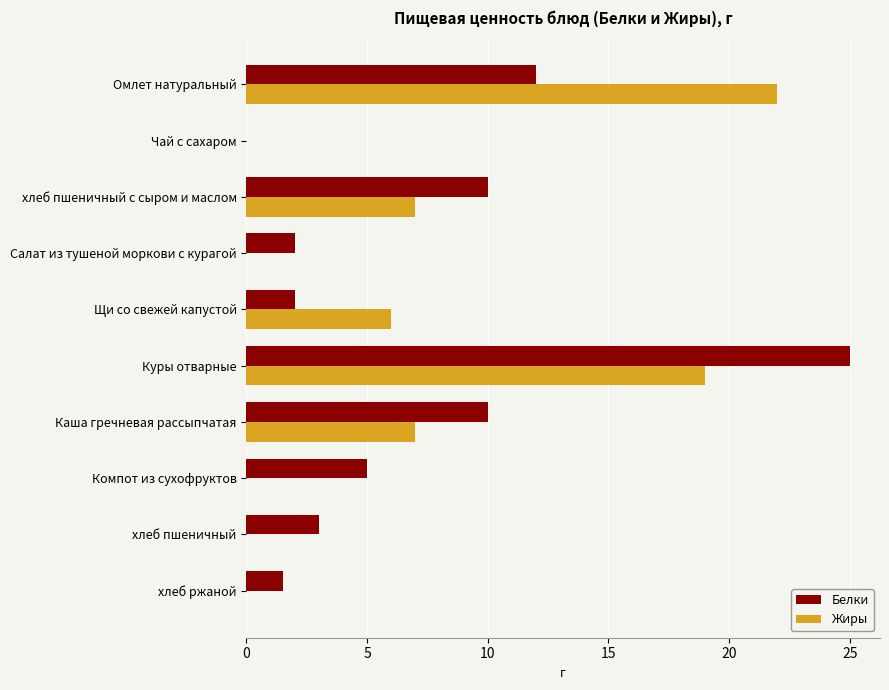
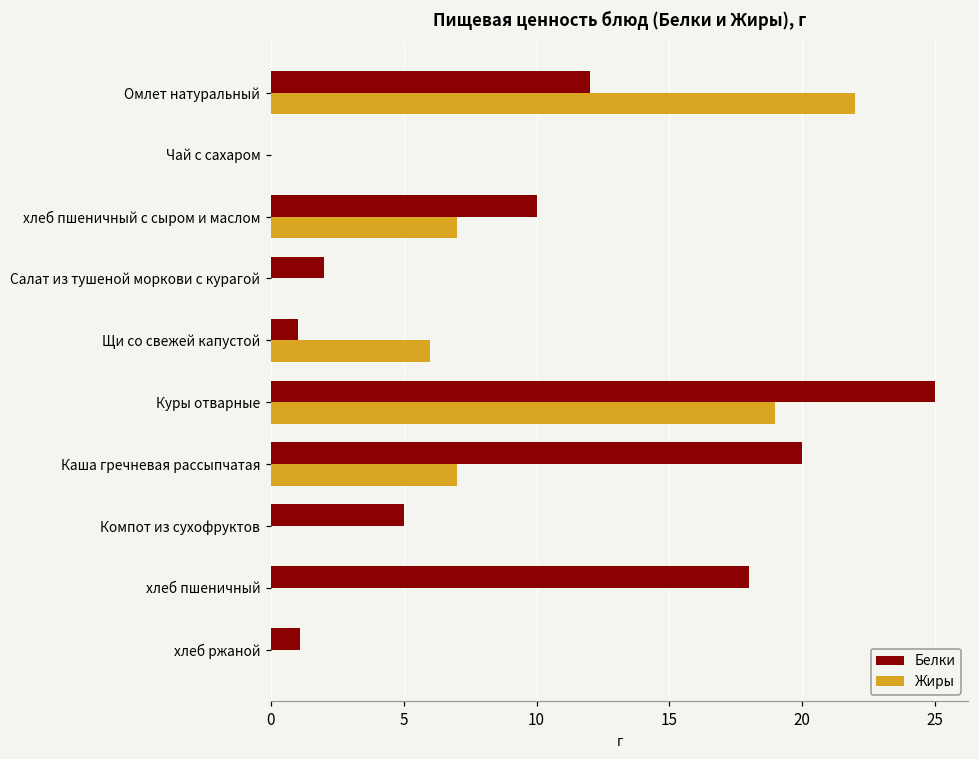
Белки, Щи со свежей капустой: 2 -> 1
Белки, Каша гречневая рассыпчатая: 10 -> 20
Белки, хлеб пшеничный: 3 -> 18
Белки, хлеб ржаной: 1.5 -> 1.1
